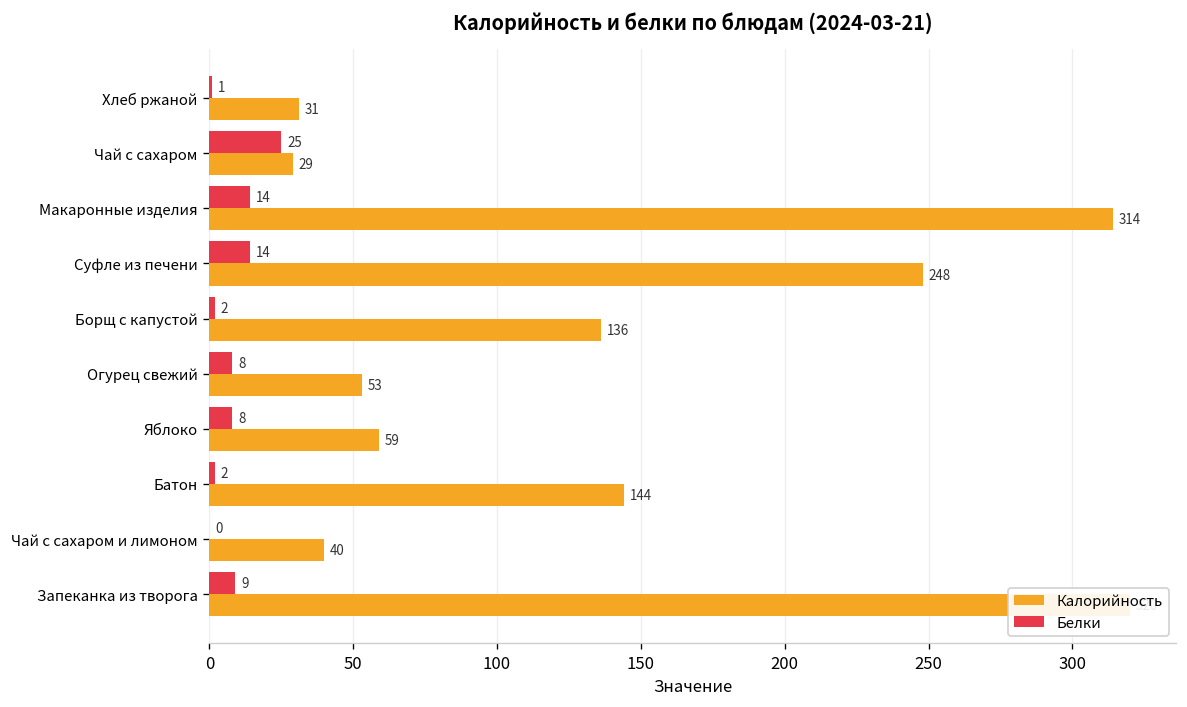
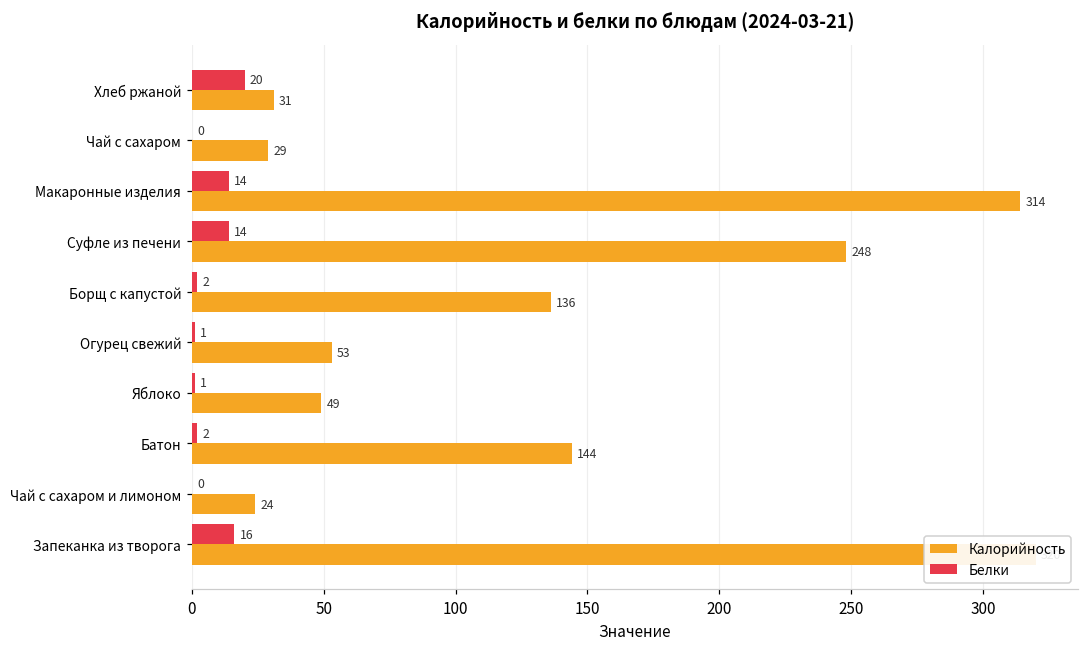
Белки, Хлеб ржаной: 1 -> 20
Белки, Чай с сахаром: 25 -> 0
Белки, Огурец свежий: 8 -> 1
Белки, Яблоко: 8 -> 1
Калорийность, Яблоко: 59 -> 49
Калорийность, Чай с сахаром и лимоном: 40 -> 24
Белки, Запеканка из творога: 9 -> 16
